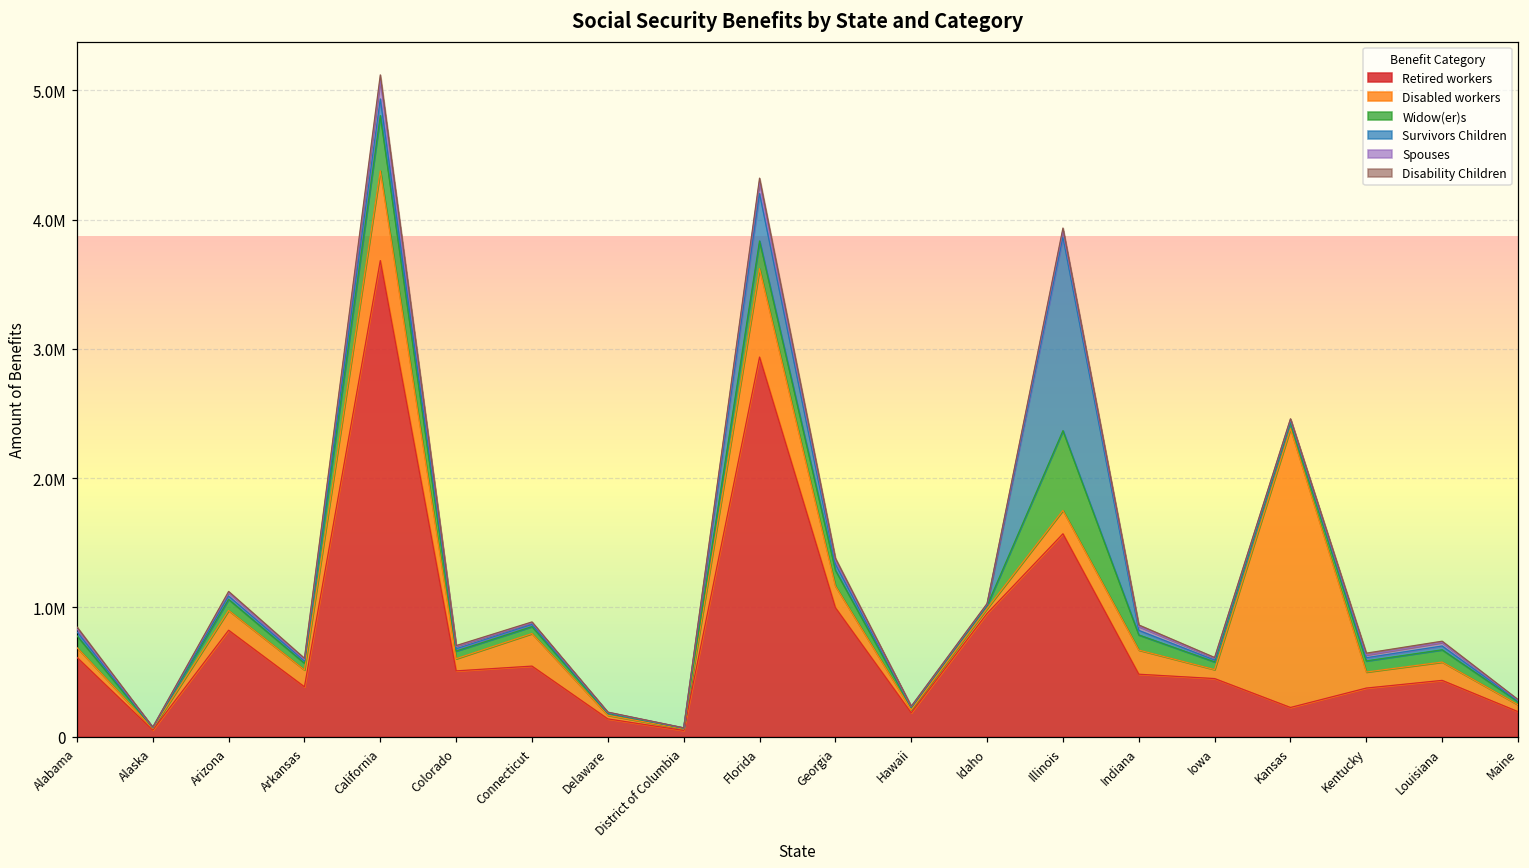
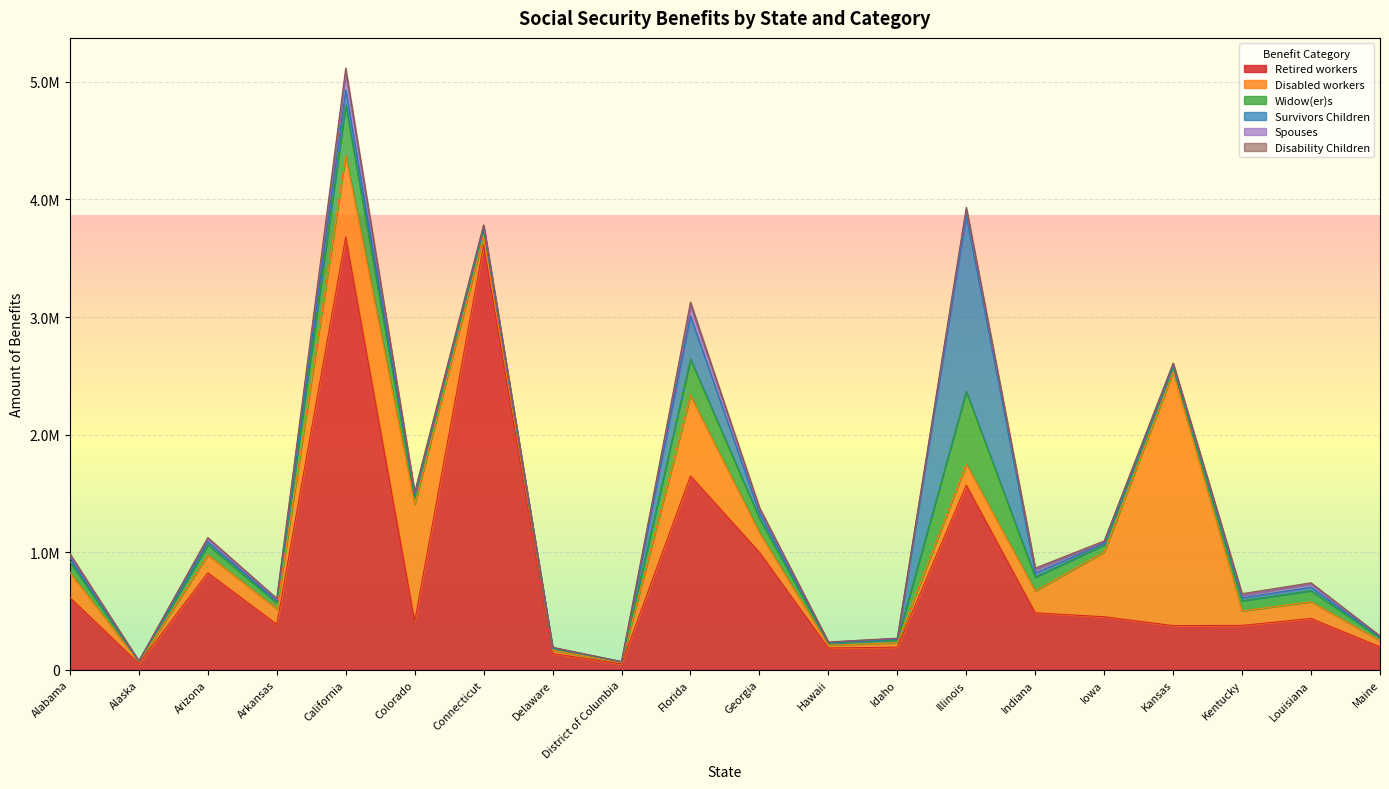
Disabled workers, Alabama: 80000 -> 210000
Retired workers, Colorado: 510000 -> 410000
Disabled workers, Colorado: 90000 -> 990000
Retired workers, Connecticut: 550000 -> 3610000
Disabled workers, Connecticut: 250000 -> 80000
Retired workers, Florida: 2940000 -> 1650000
Widow(er)s, Florida: 210000 -> 310000
Retired workers, Idaho: 950000 -> 190000
Disabled workers, Iowa: 70000 -> 550000
Retired workers, Kansas: 230000 -> 380000
